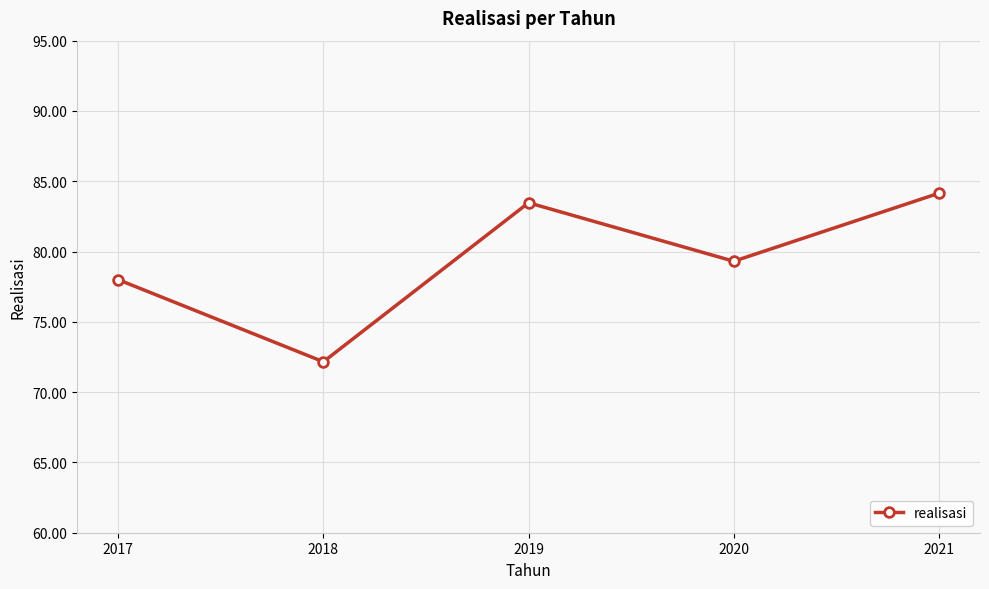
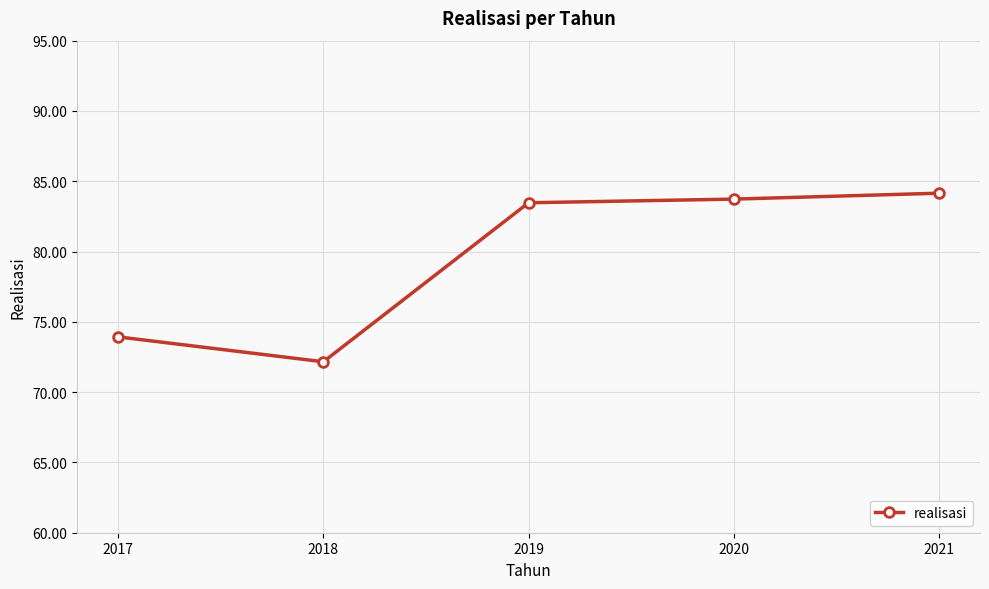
2017: 78.0 -> 73.9
2020: 79.3 -> 83.7
